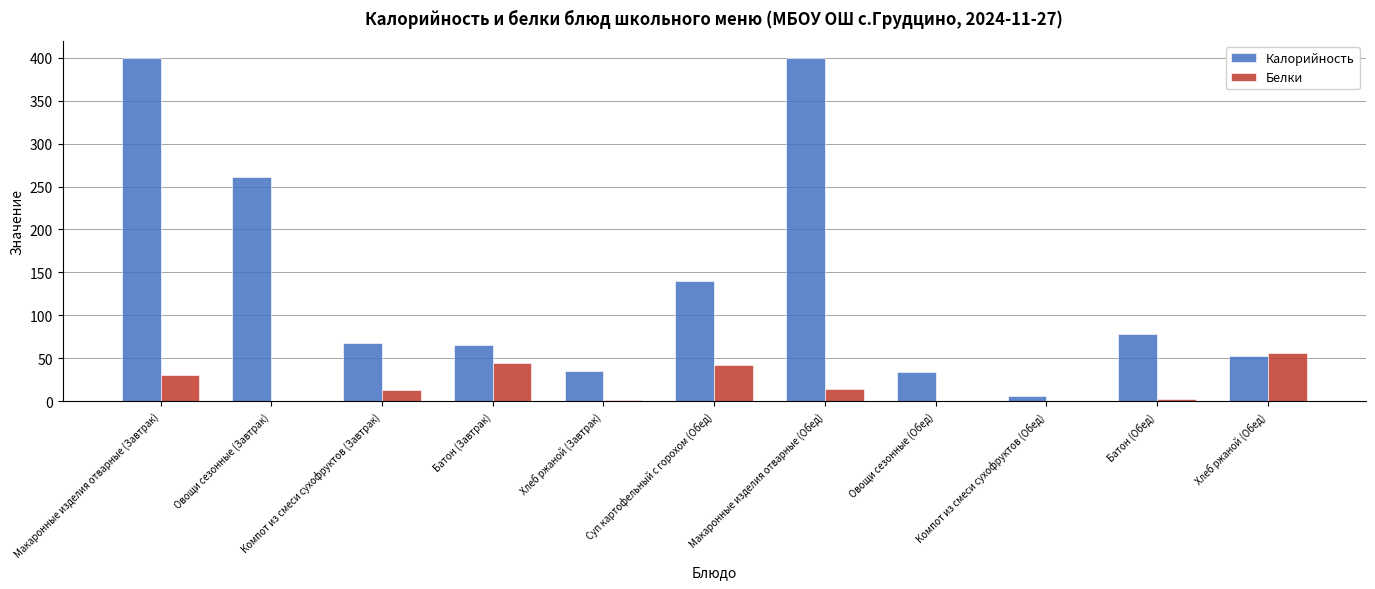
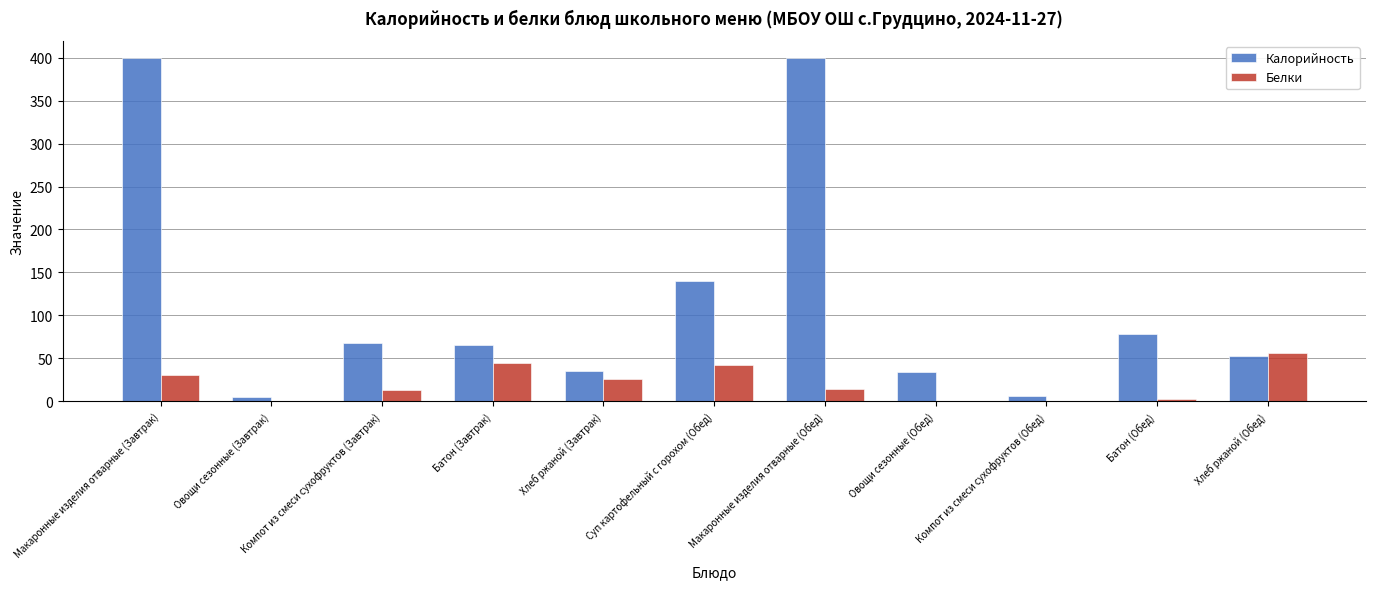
Калорийность, Овощи сезонные (Завтрак): 260 -> 10
Белки, Хлеб ржаной (Завтрак): 0 -> 30
